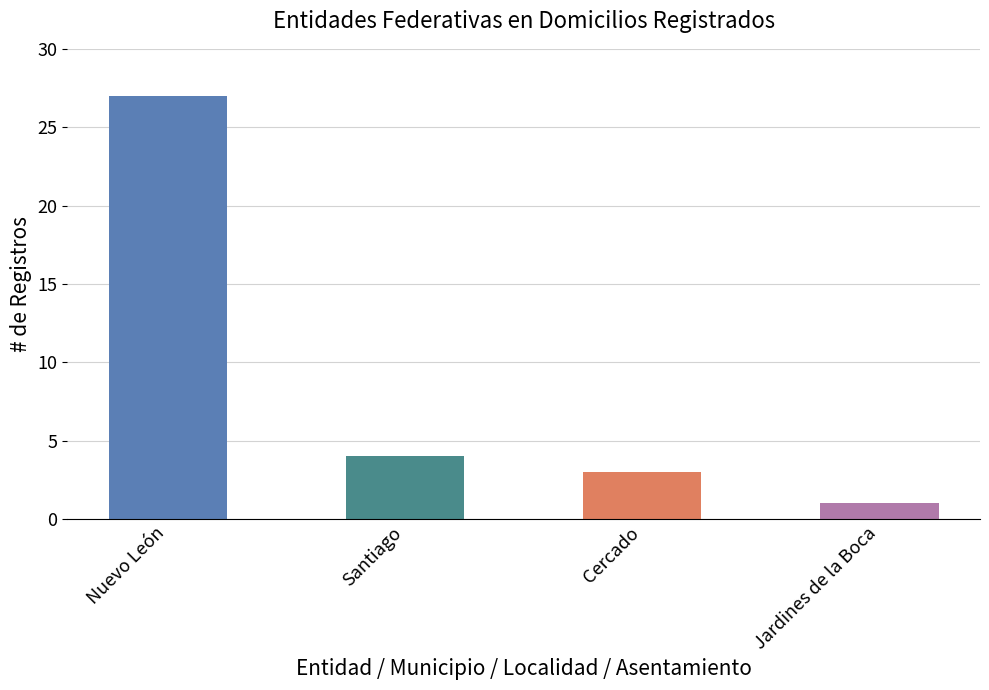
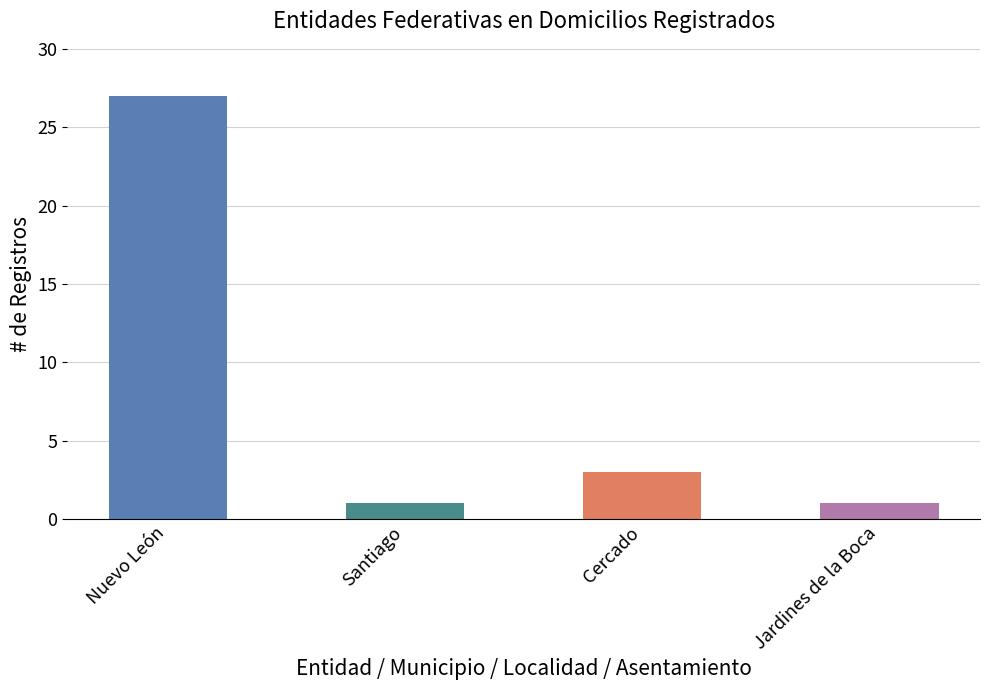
Santiago: 4 -> 1
